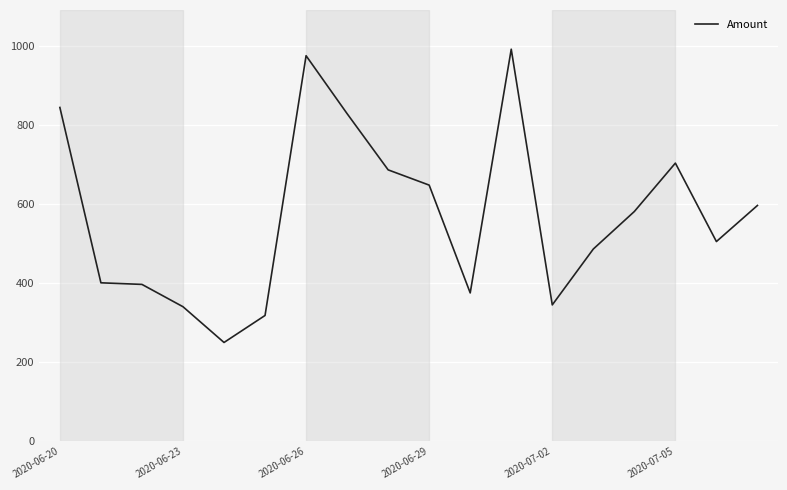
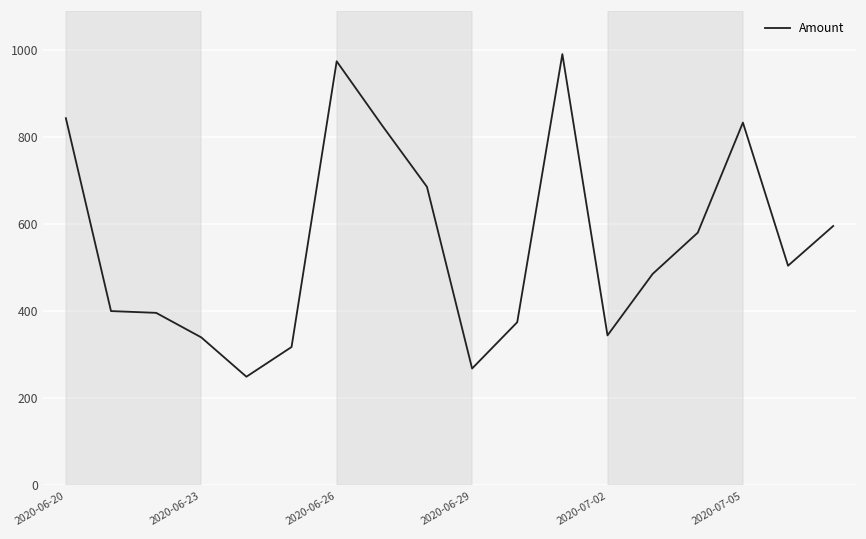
2020-06-29: 650 -> 270
2020-07-05: 700 -> 830
